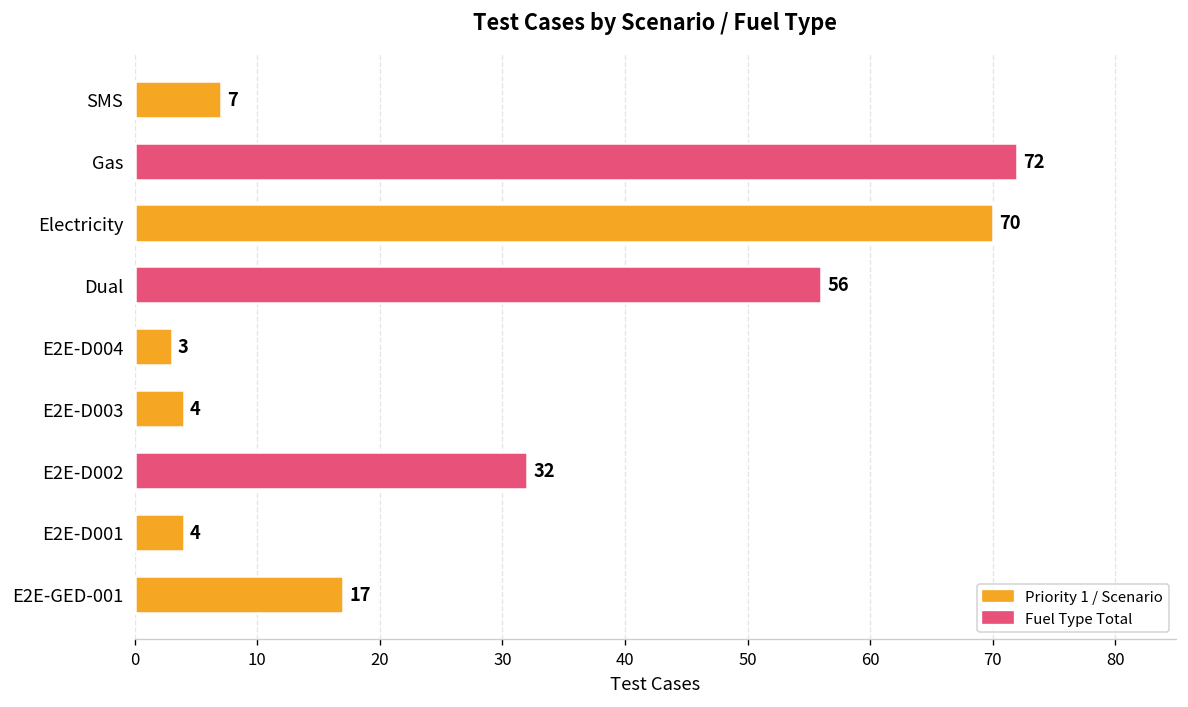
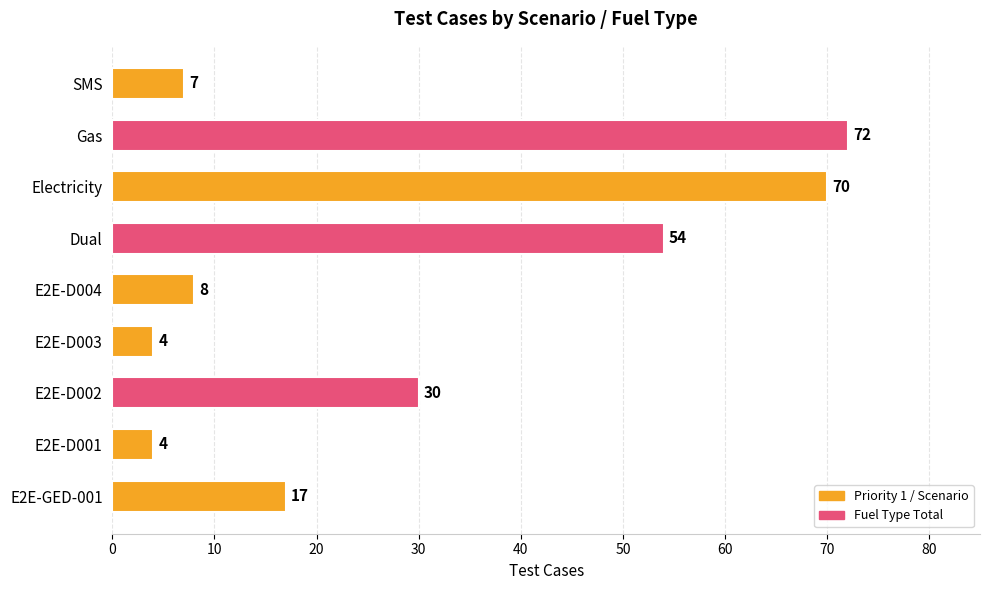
Dual: 56 -> 54
E2E-D004: 3 -> 8
E2E-D002: 32 -> 30
